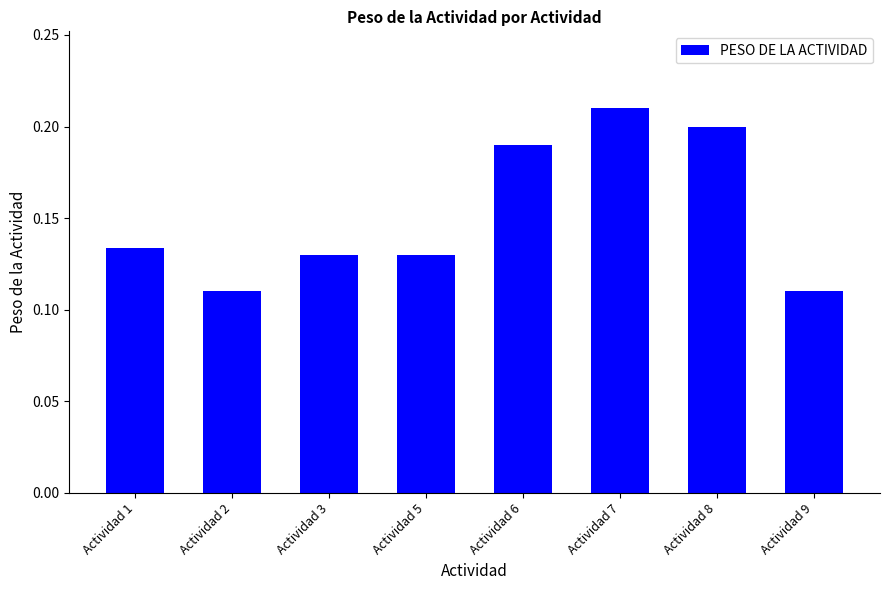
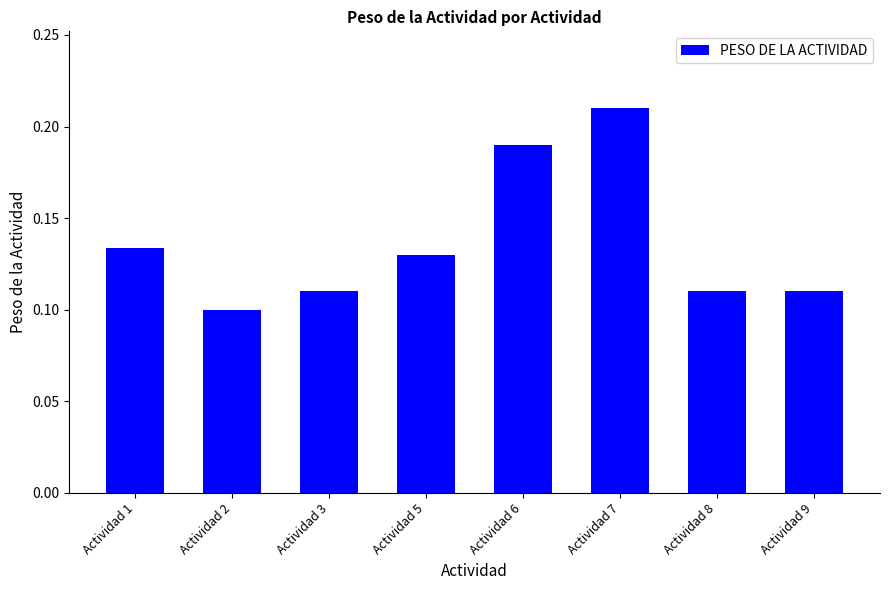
Actividad 2: 0.11 -> 0.10
Actividad 3: 0.13 -> 0.11
Actividad 8: 0.20 -> 0.11
